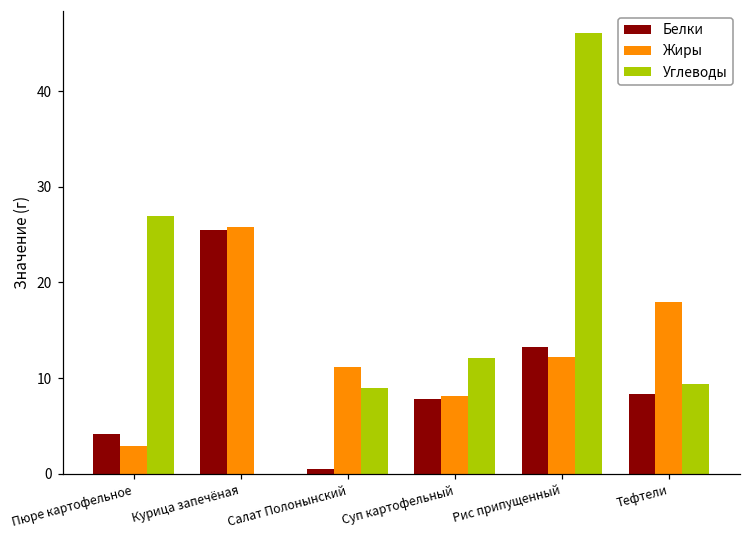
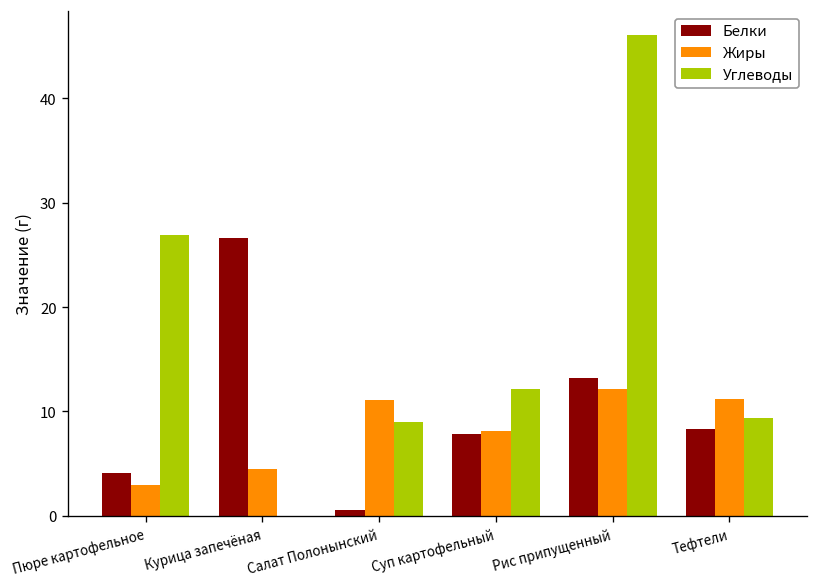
Белки, Курица запечёная: 25 -> 27
Жиры, Курица запечёная: 26 -> 4
Жиры, Тефтели: 18 -> 11
